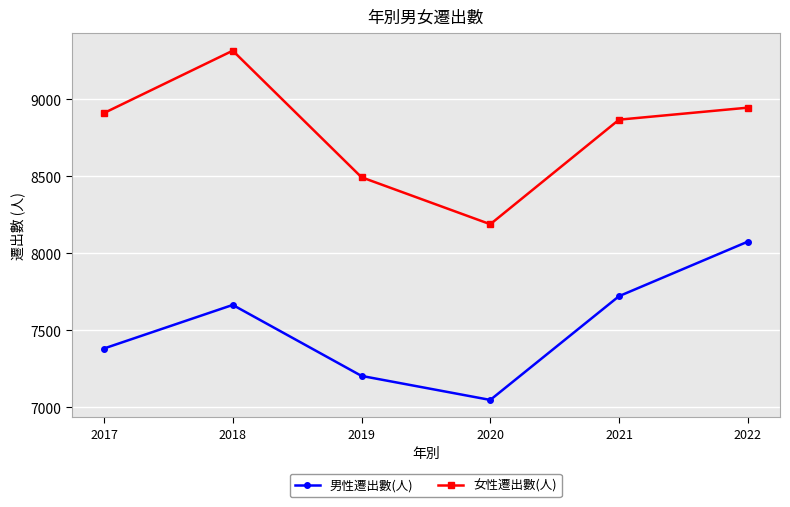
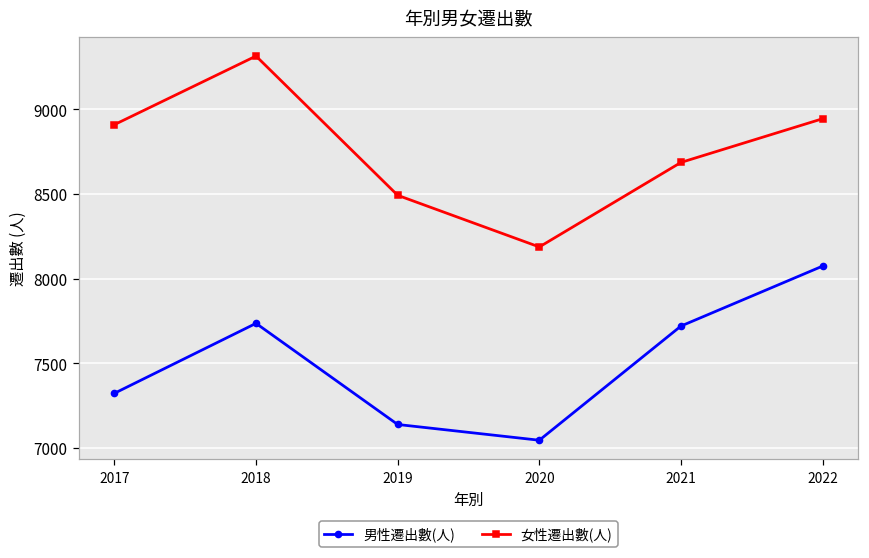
男性遷出數(人), 2017: 7380 -> 7320
男性遷出數(人), 2018: 7660 -> 7740
男性遷出數(人), 2019: 7200 -> 7140
女性遷出數(人), 2021: 8870 -> 8690
